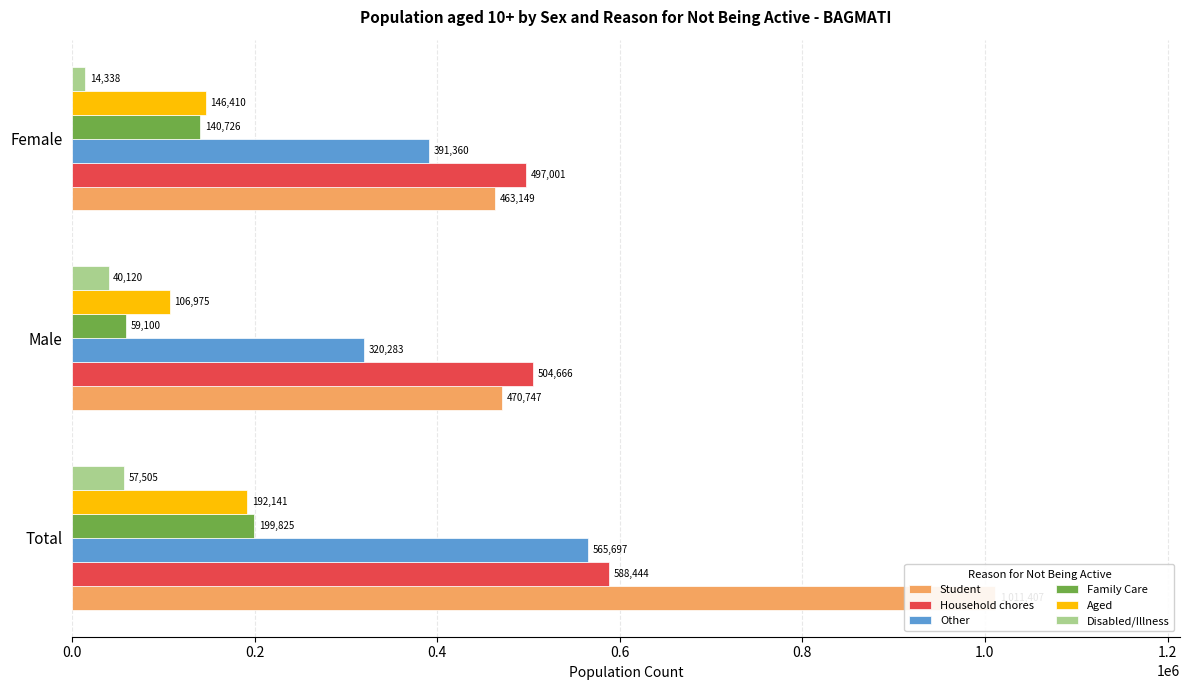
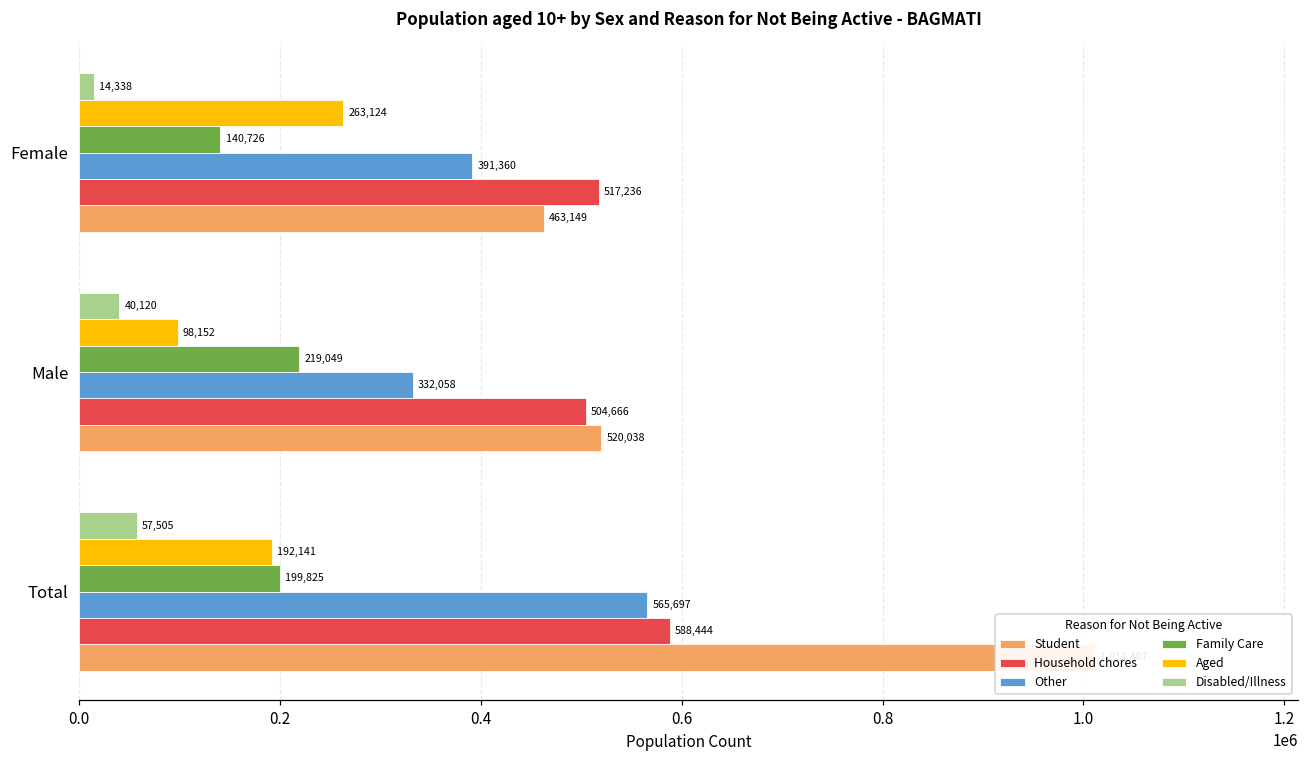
Aged, Female: 146,410 -> 263,124
Household chores, Female: 497,001 -> 517,236
Aged, Male: 106,975 -> 98,152
Family Care, Male: 59,100 -> 219,049
Other, Male: 320,283 -> 332,058
Student, Male: 470,747 -> 520,038
